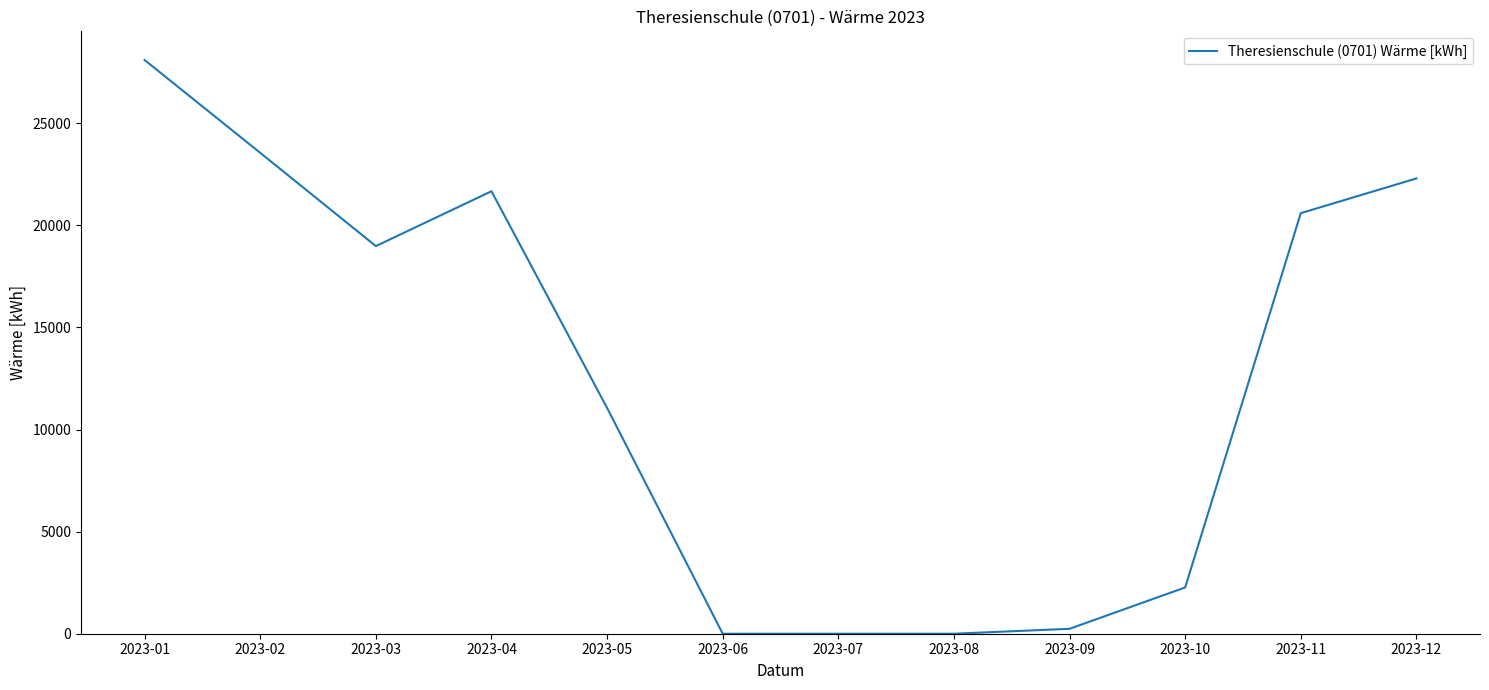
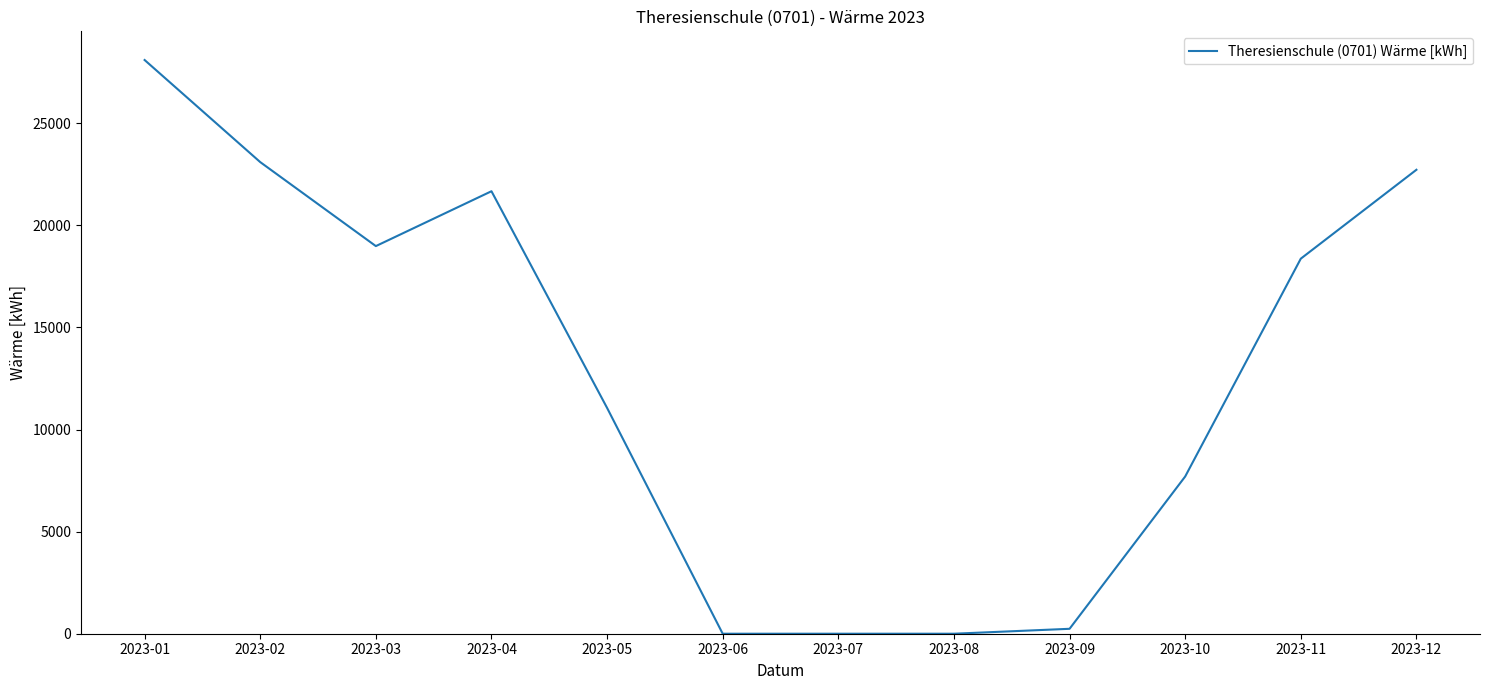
2023-02: 23600 -> 23100
2023-10: 2300 -> 7700
2023-11: 20600 -> 18400
2023-12: 22300 -> 22700
